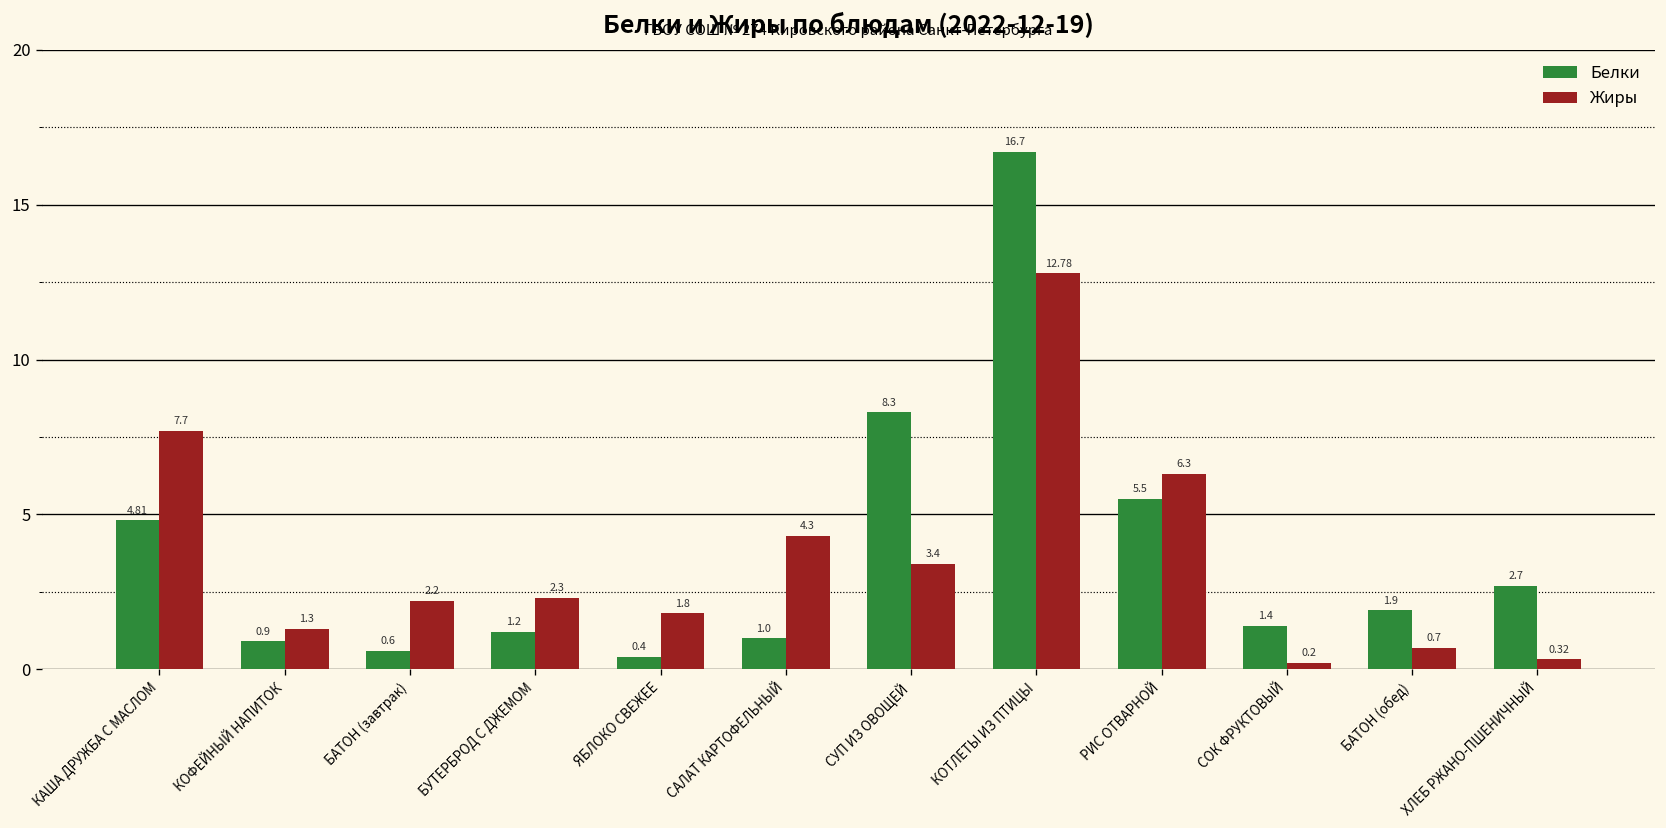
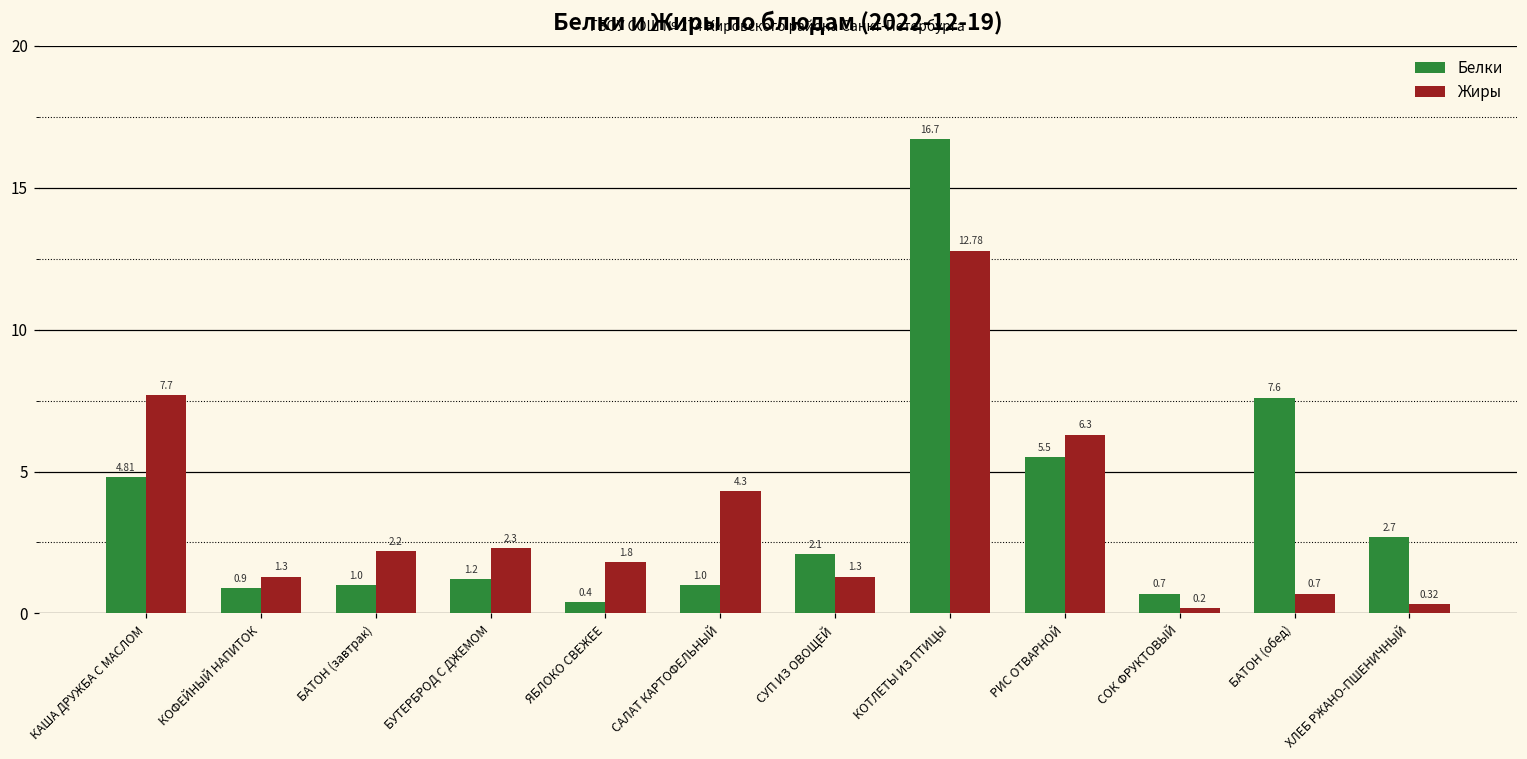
Белки, БАТОН (завтрак): 0.6 -> 1.0
Белки, СУП ИЗ ОВОЩЕЙ: 8.3 -> 2.1
Жиры, СУП ИЗ ОВОЩЕЙ: 3.4 -> 1.3
Белки, СОК ФРУКТОВЫЙ: 1.4 -> 0.7
Белки, БАТОН (обед): 1.9 -> 7.6
